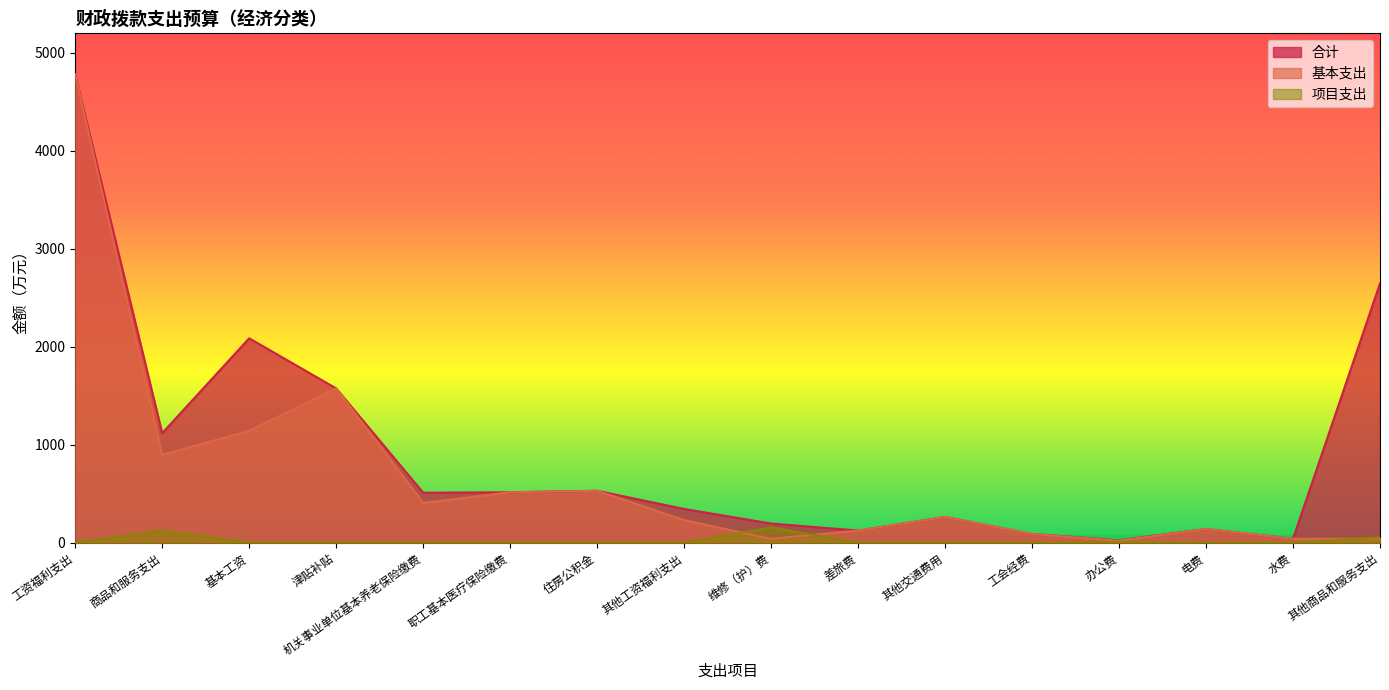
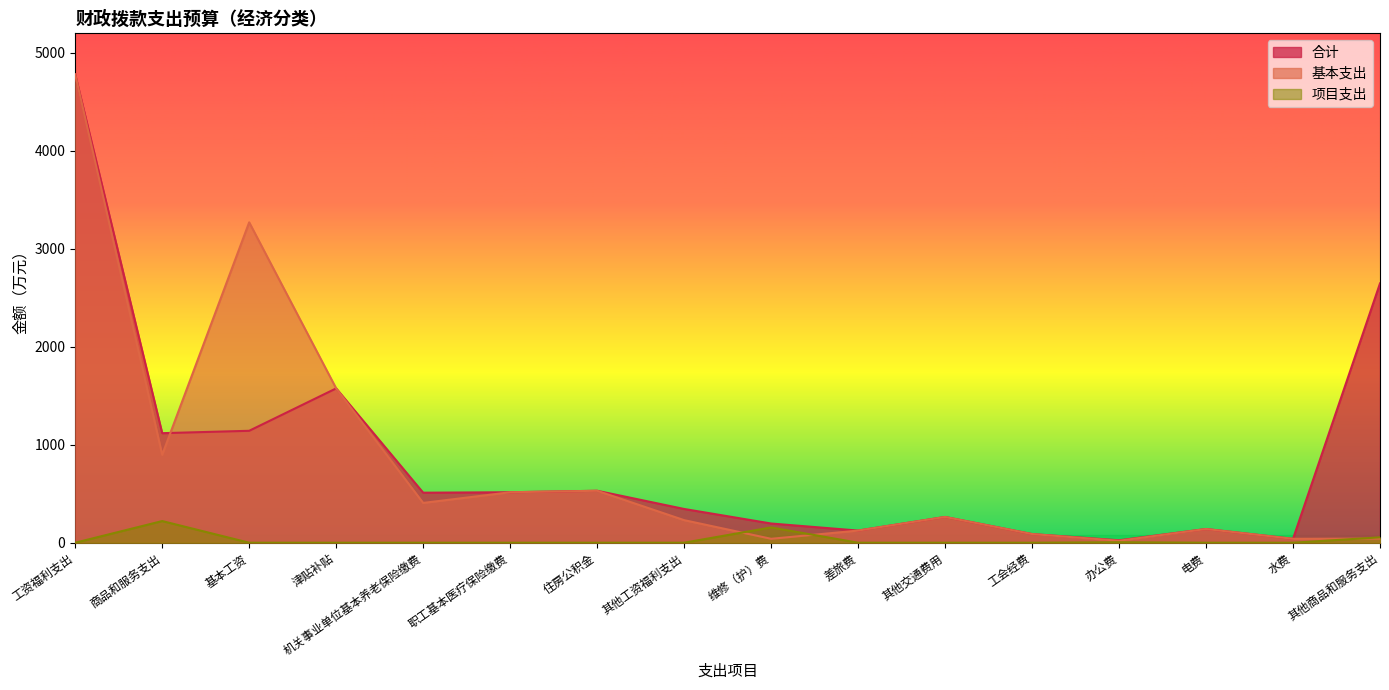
项目支出, 商品和服务支出: 100 -> 200
合计, 基本工资: 2100 -> 1100
基本支出, 基本工资: 1100 -> 3300
